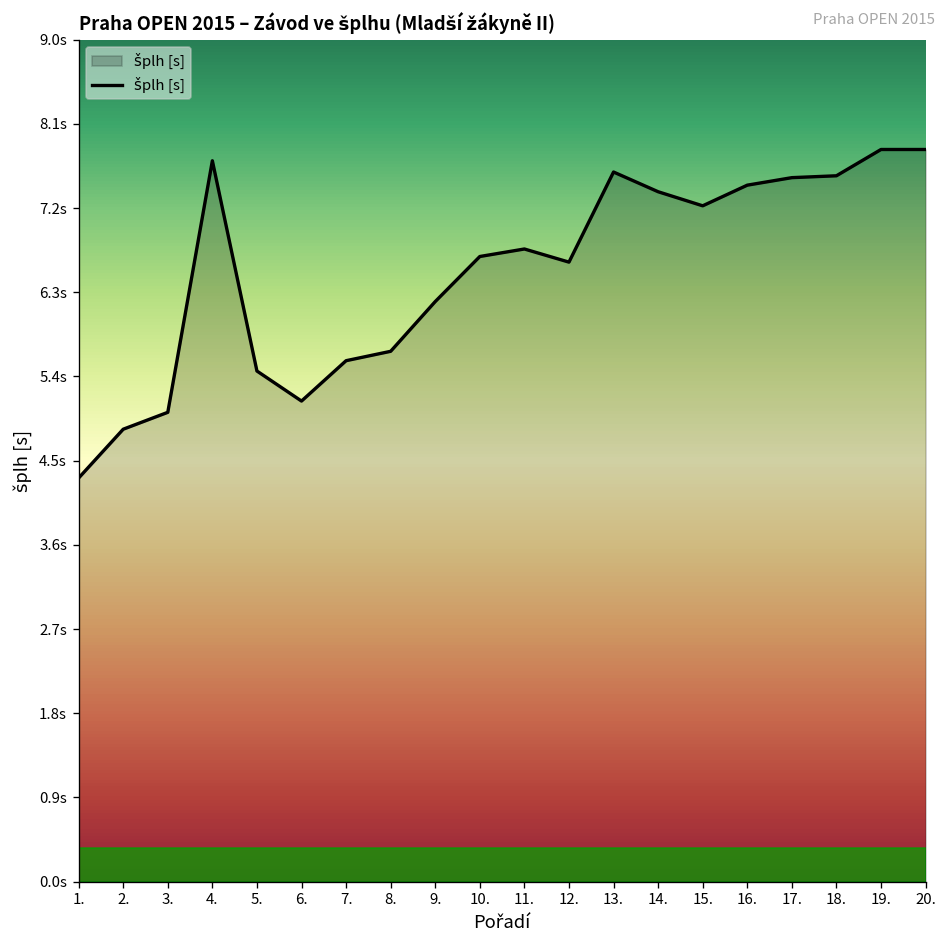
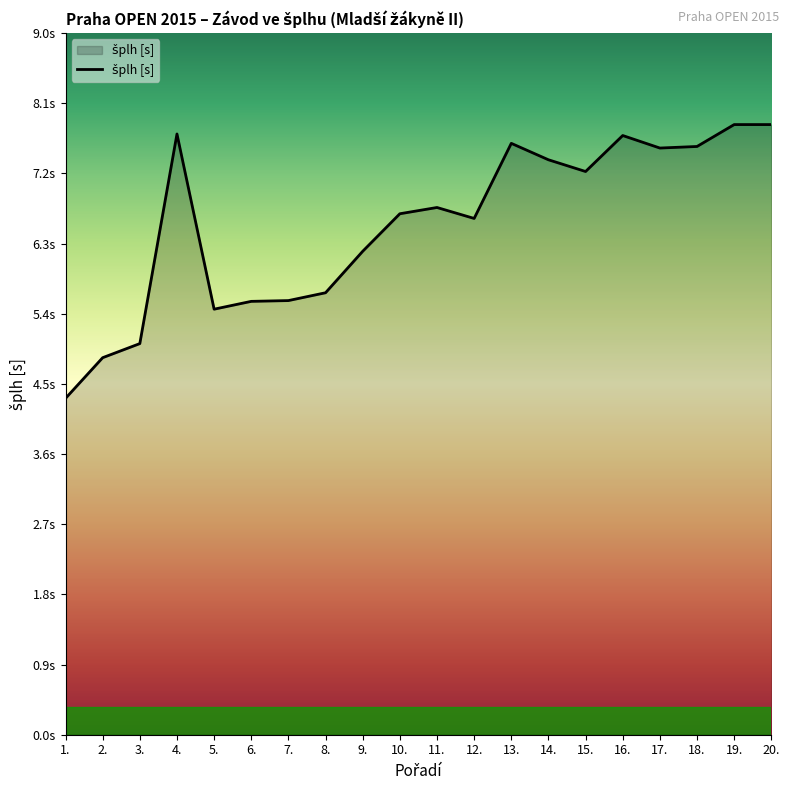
6.: 5.1s -> 5.5s
16.: 7.4s -> 7.7s
